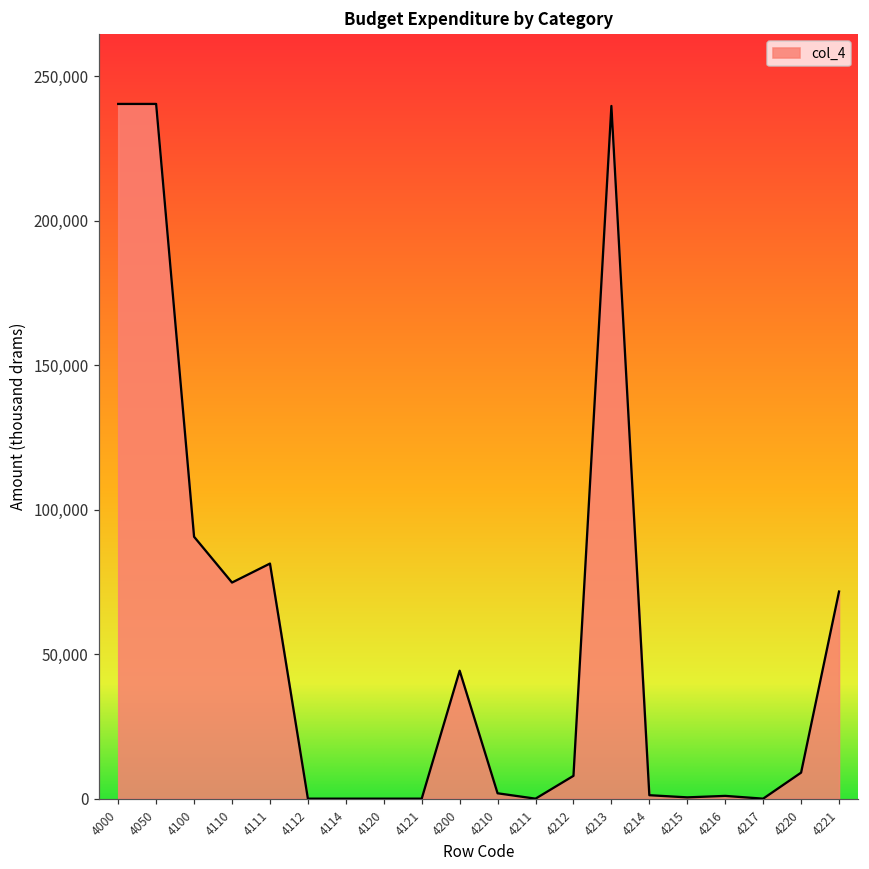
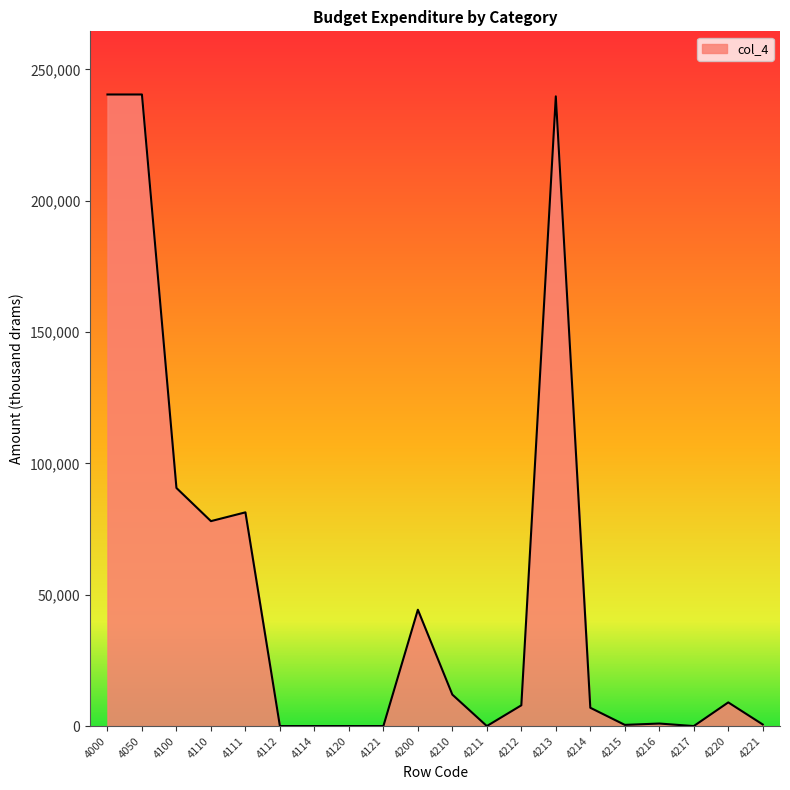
4110: 75,000 -> 78,000
4210: 2,000 -> 12,000
4214: 1,000 -> 7,000
4221: 72,000 -> 1,000
